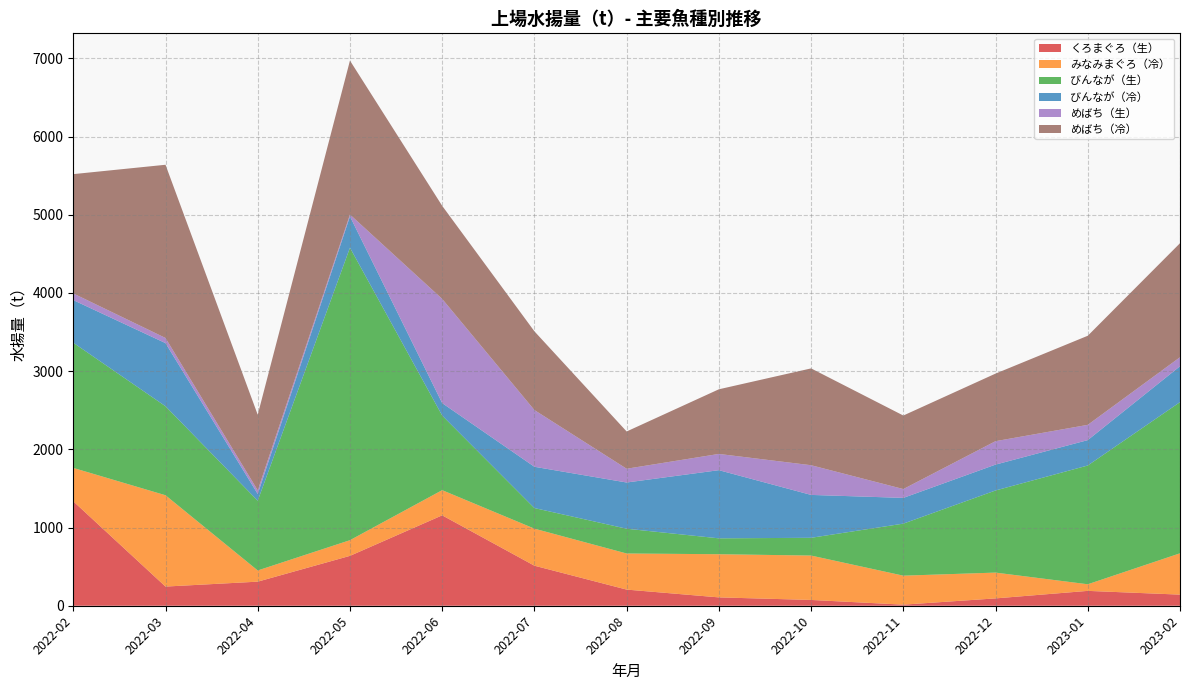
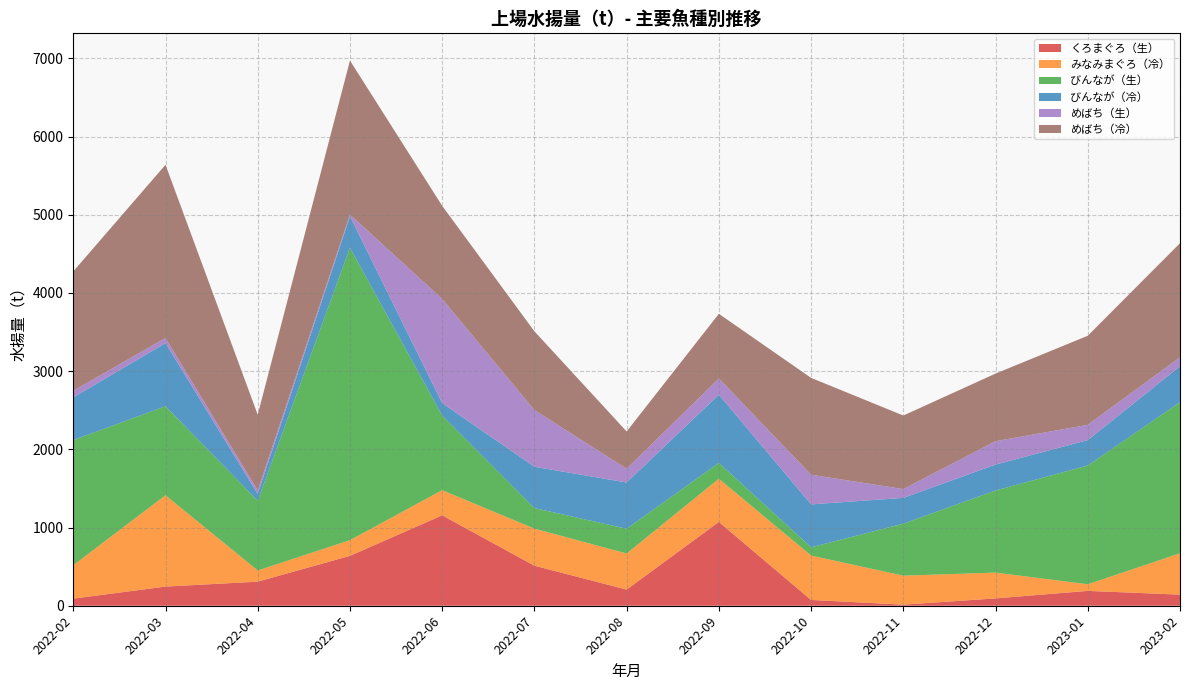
くろまぐろ（生）, 2022-02: 1300 -> 100
くろまぐろ（生）, 2022-09: 100 -> 1100
びんなが（生）, 2022-10: 200 -> 100
